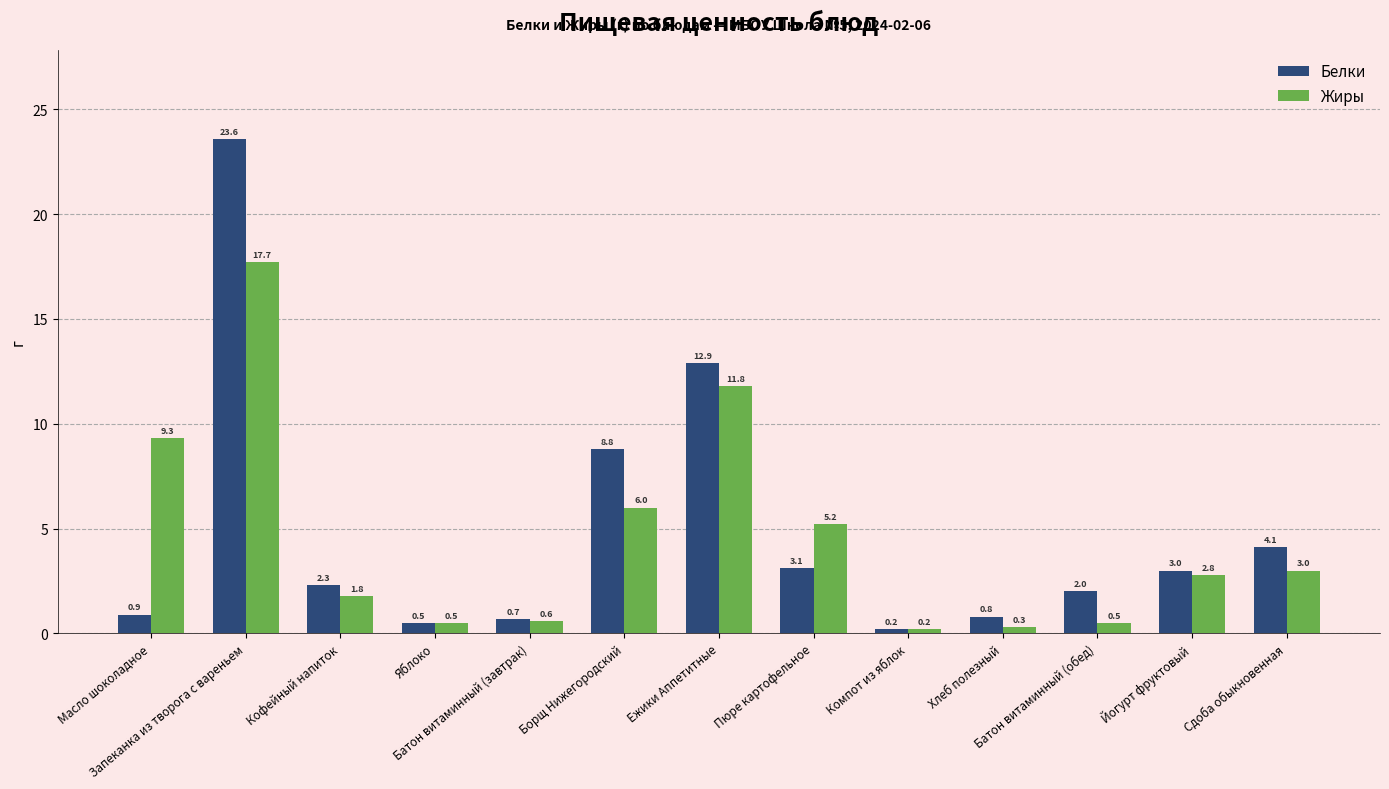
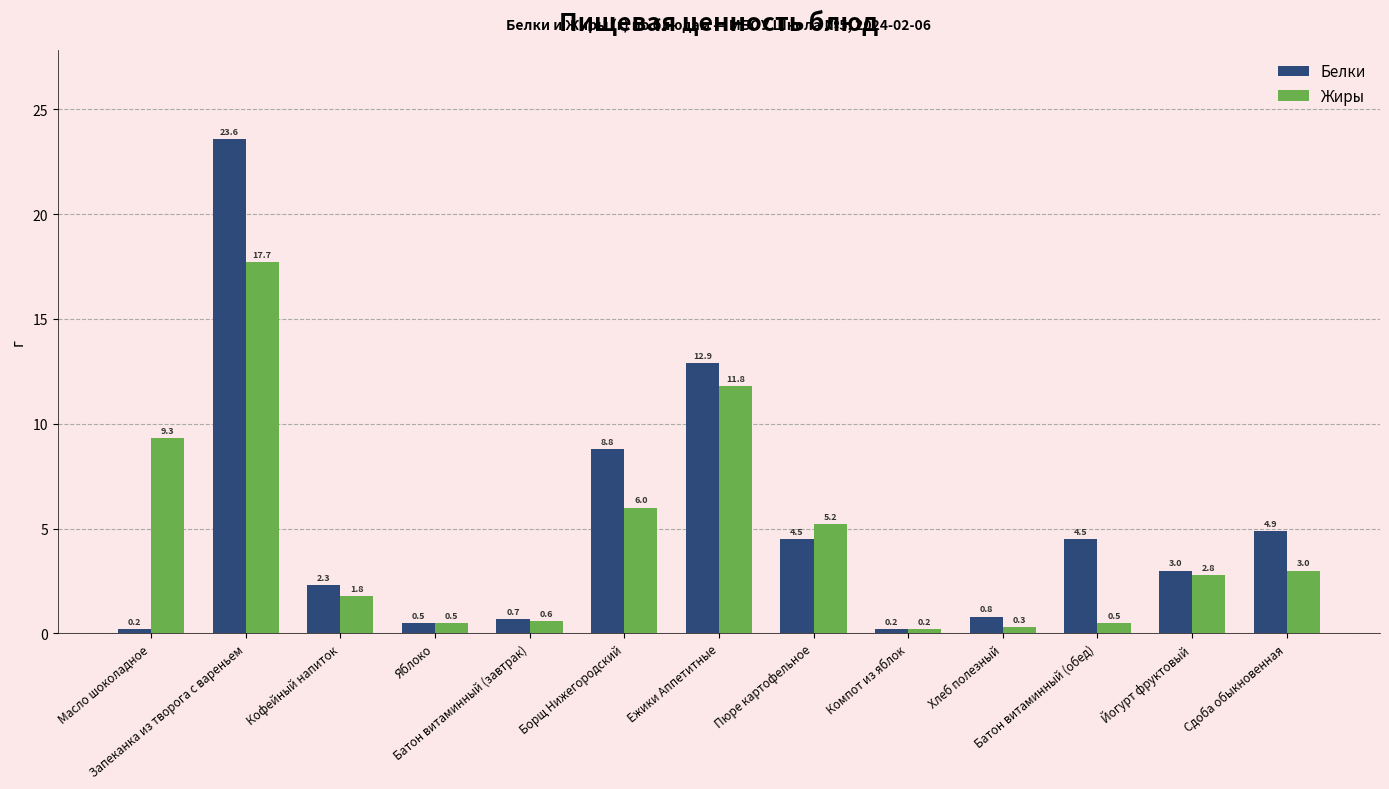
Белки, Масло шоколадное: 0.9 -> 0.2
Белки, Пюре картофельное: 3.1 -> 4.5
Белки, Батон витаминный (обед): 2.0 -> 4.5
Белки, Сдоба обыкновенная: 4.1 -> 4.9
